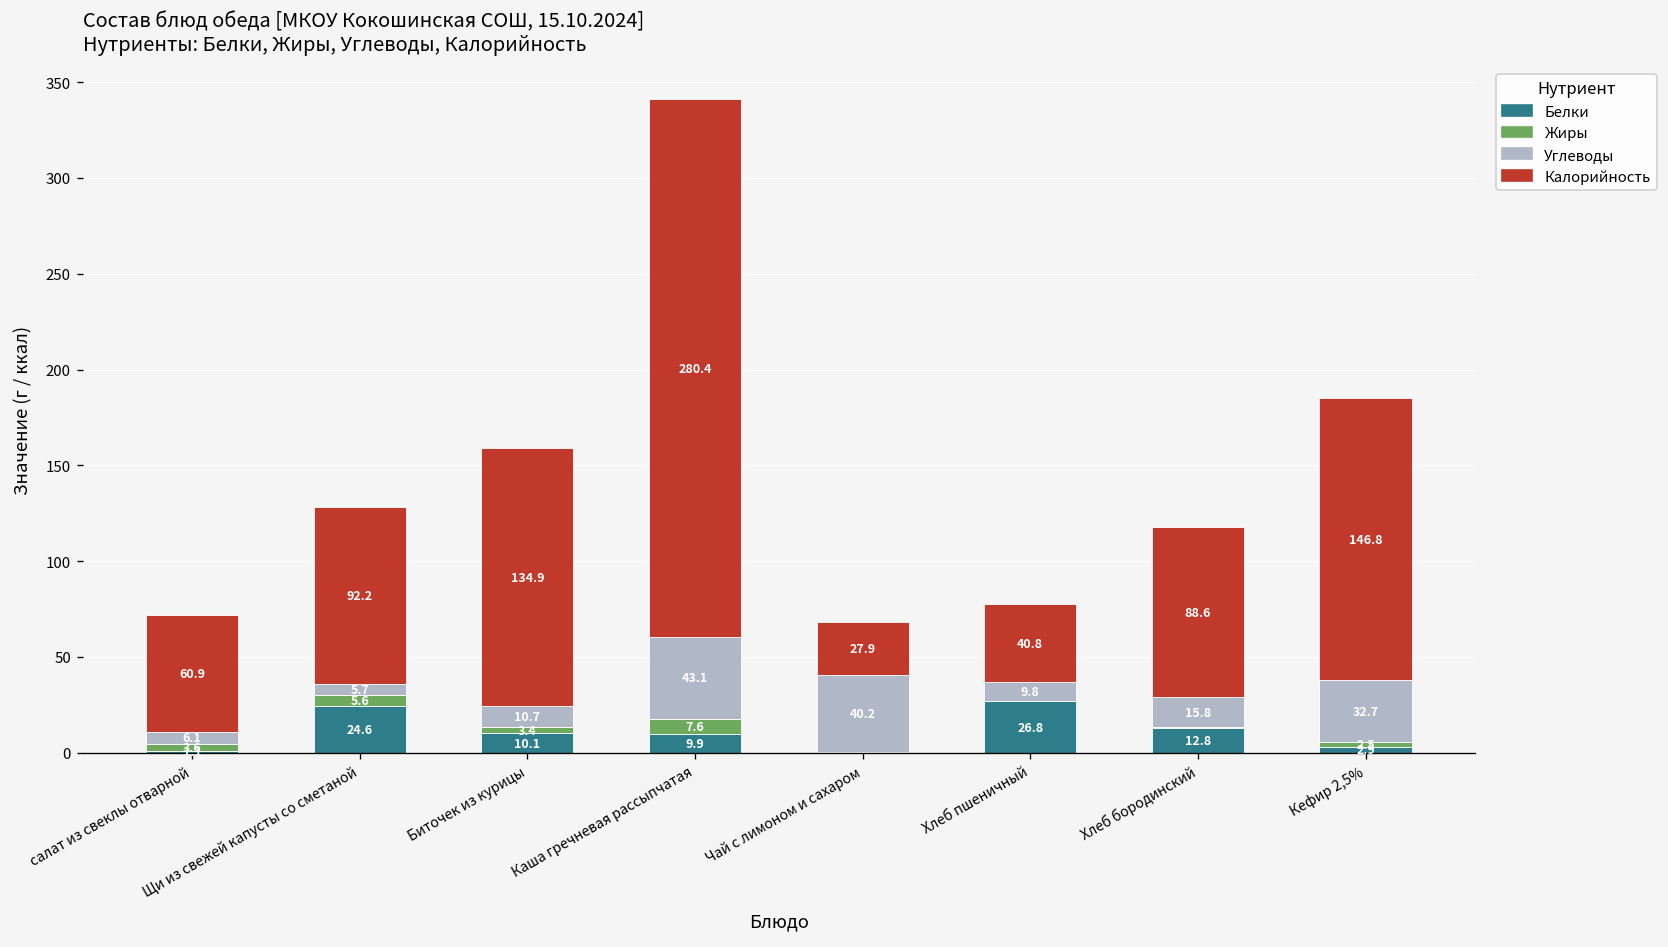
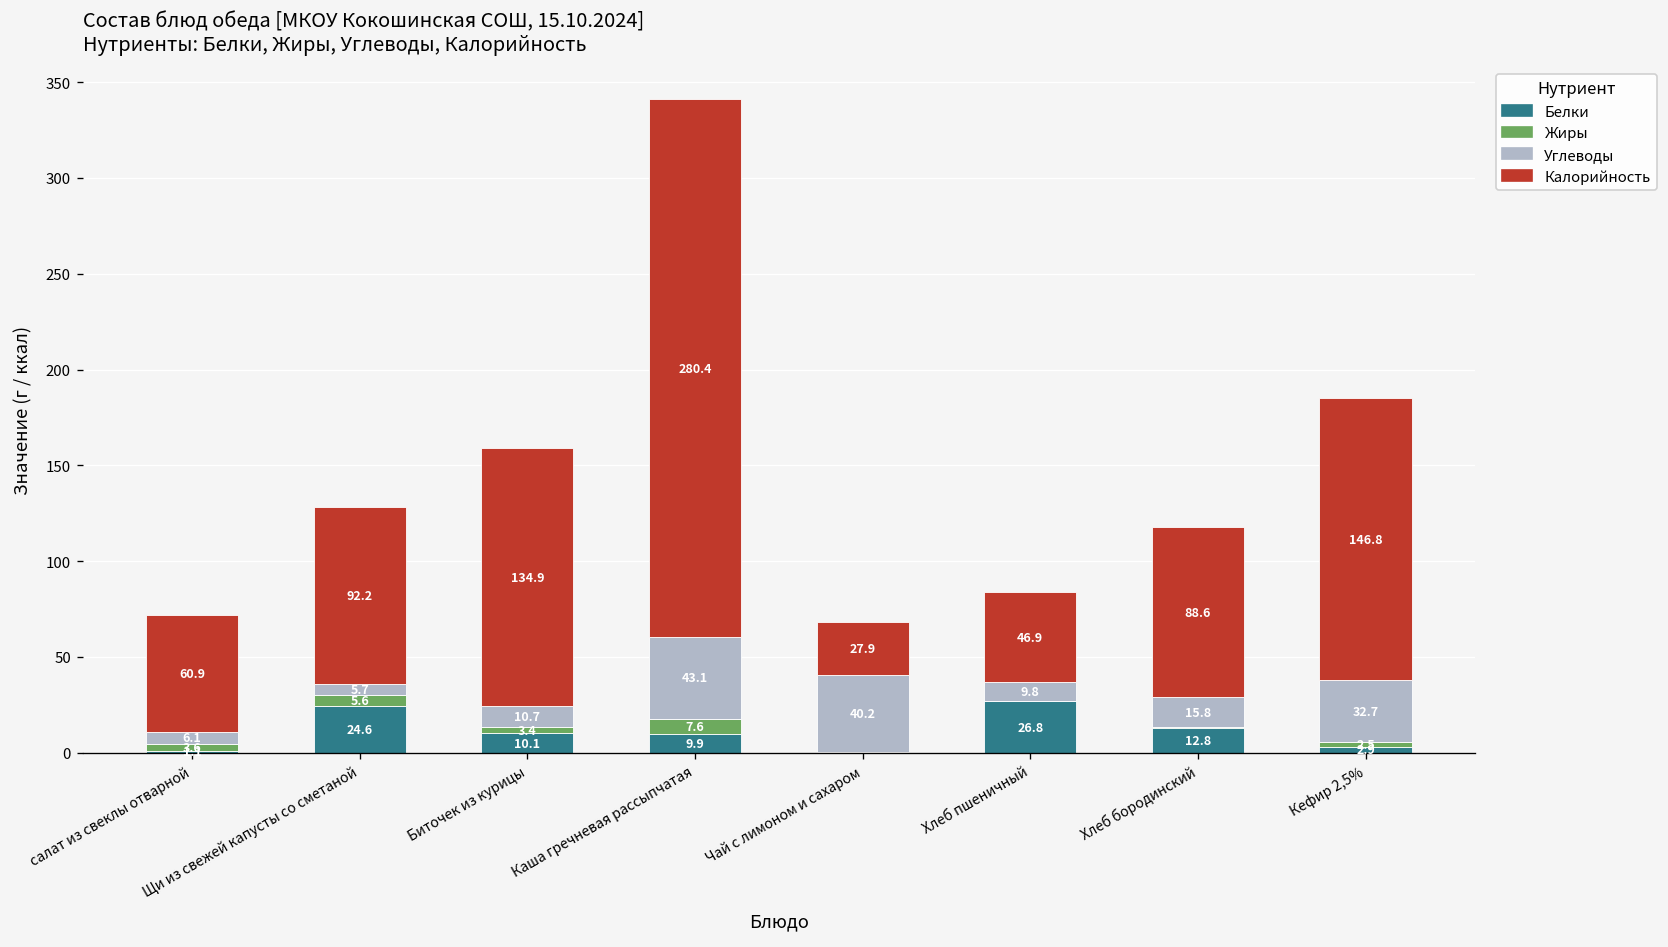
Калорийность, Хлеб пшеничный: 40.8 -> 46.9
